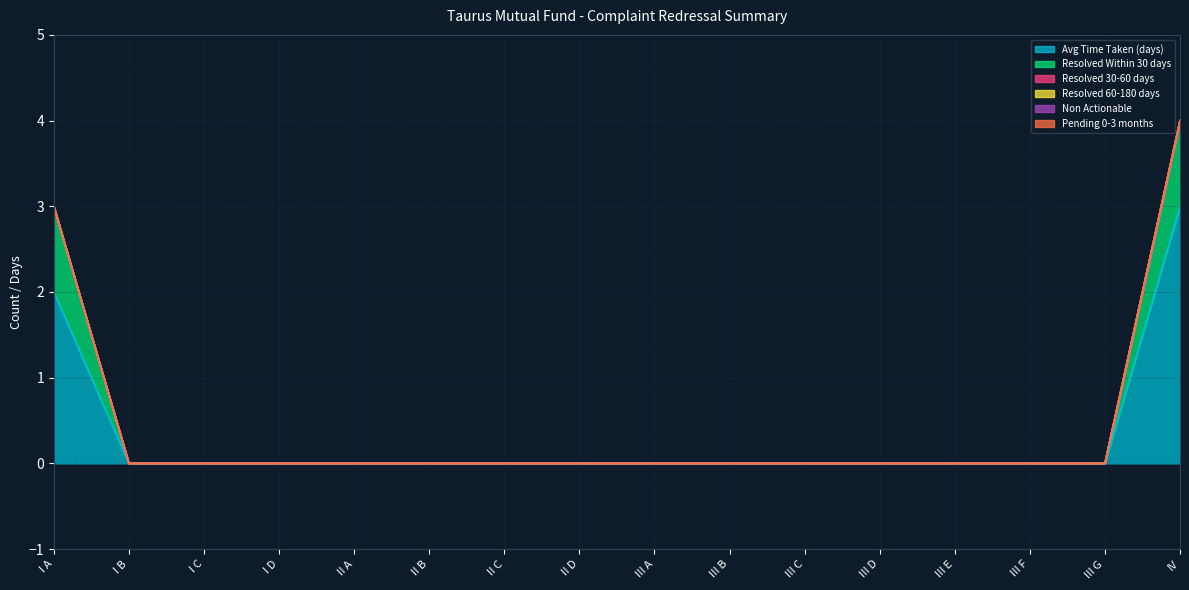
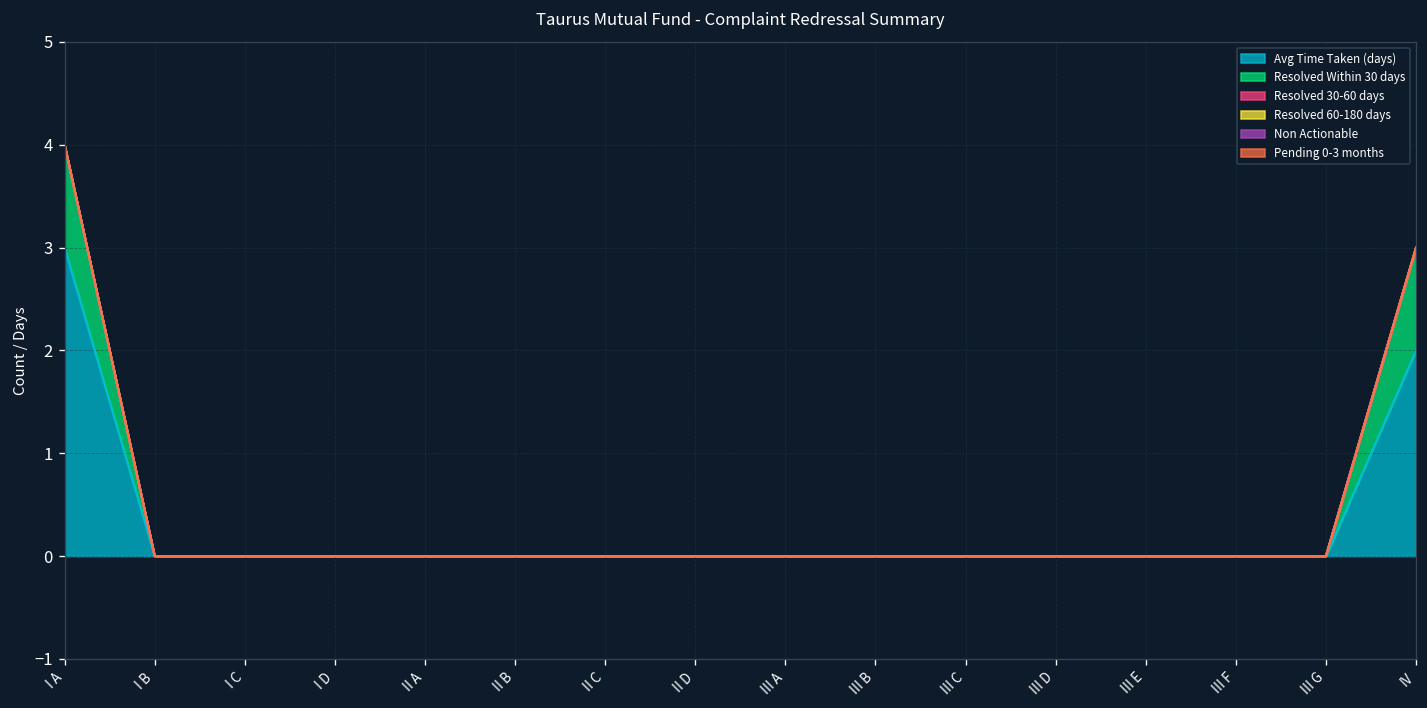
Avg Time Taken (days), I A: 2 -> 3
Avg Time Taken (days), IV: 3 -> 2
